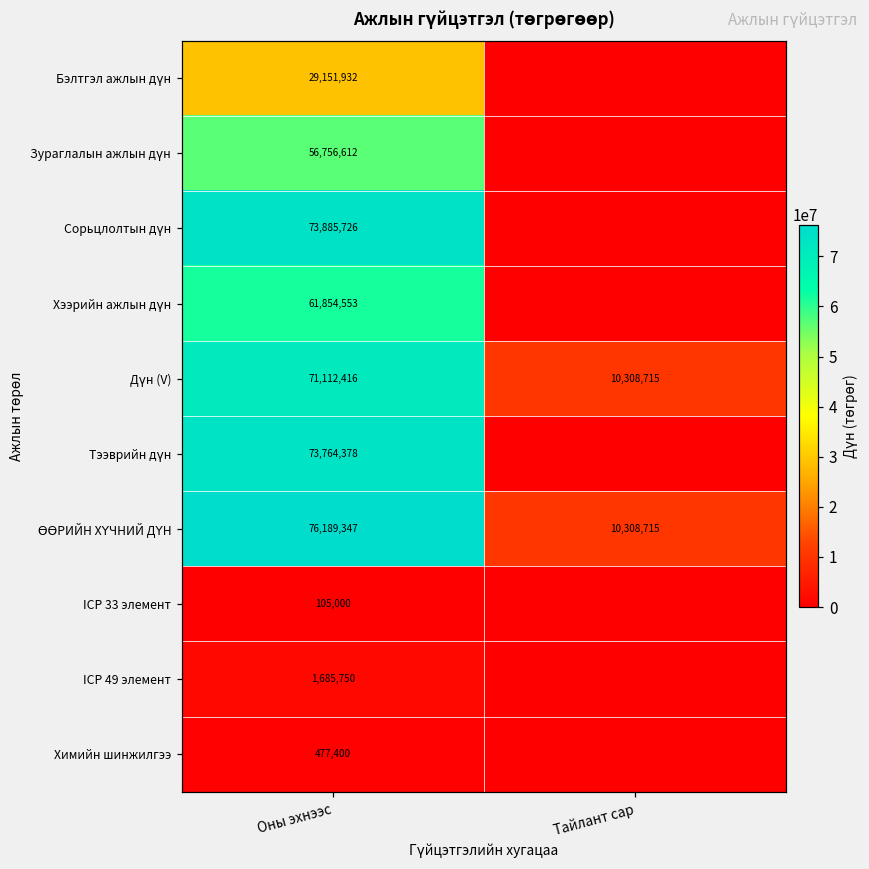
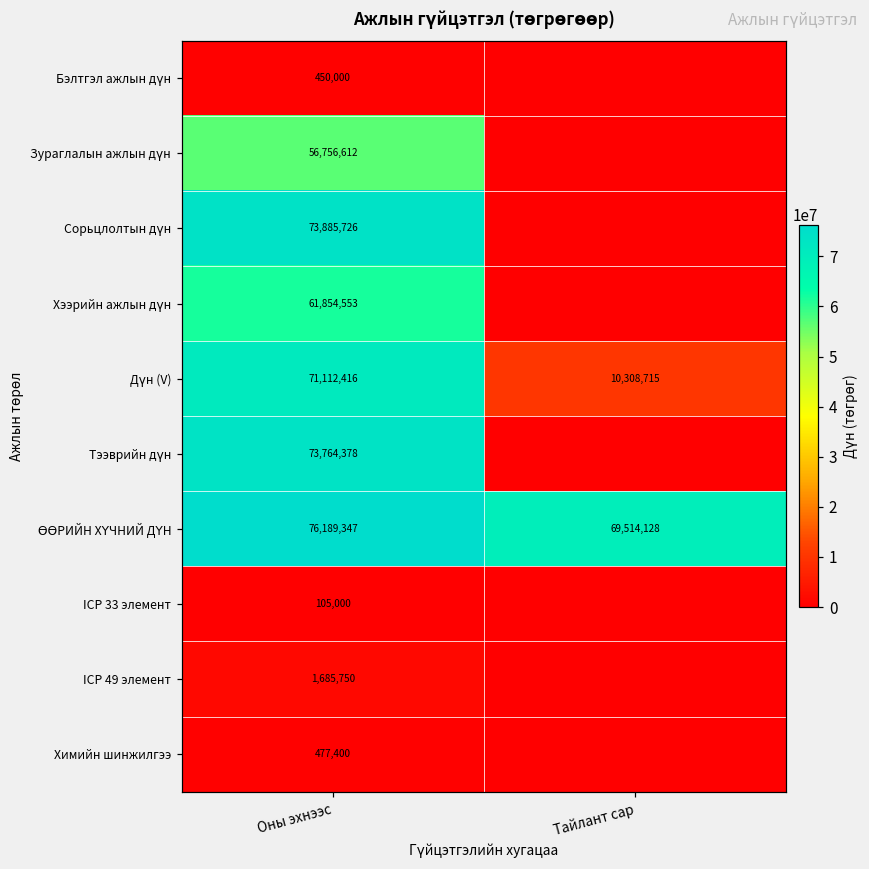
Бэлтгэл ажлын дүн, Оны эхнээс: 29,151,932 -> 450,000
ӨӨРИЙН ХҮЧНИЙ ДҮН, Тайлант сар: 10,308,715 -> 69,514,128
